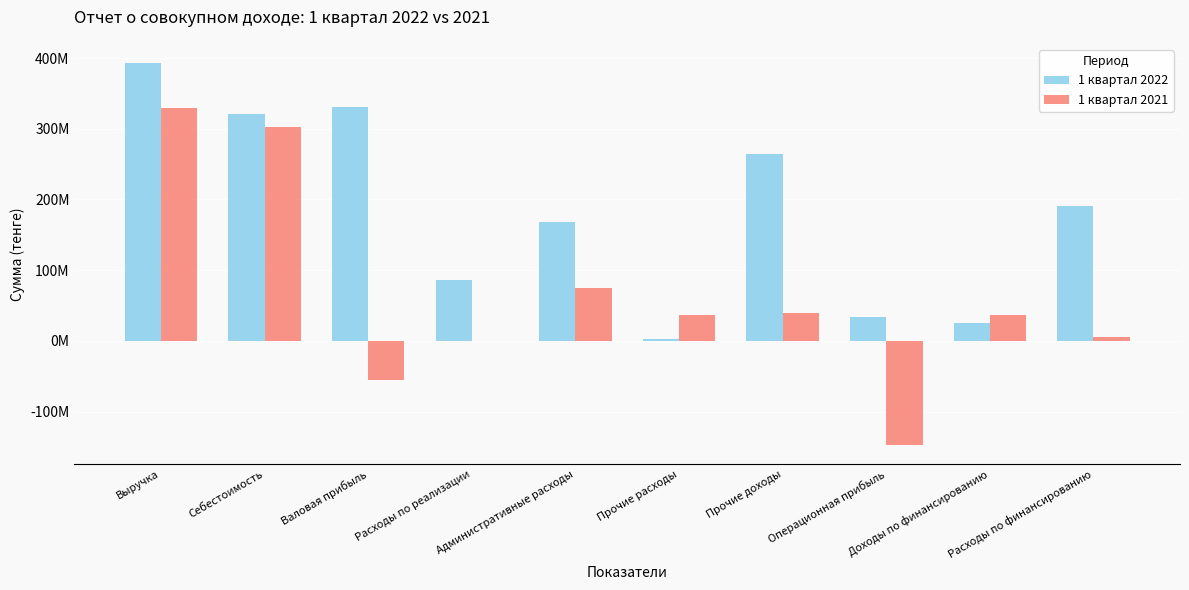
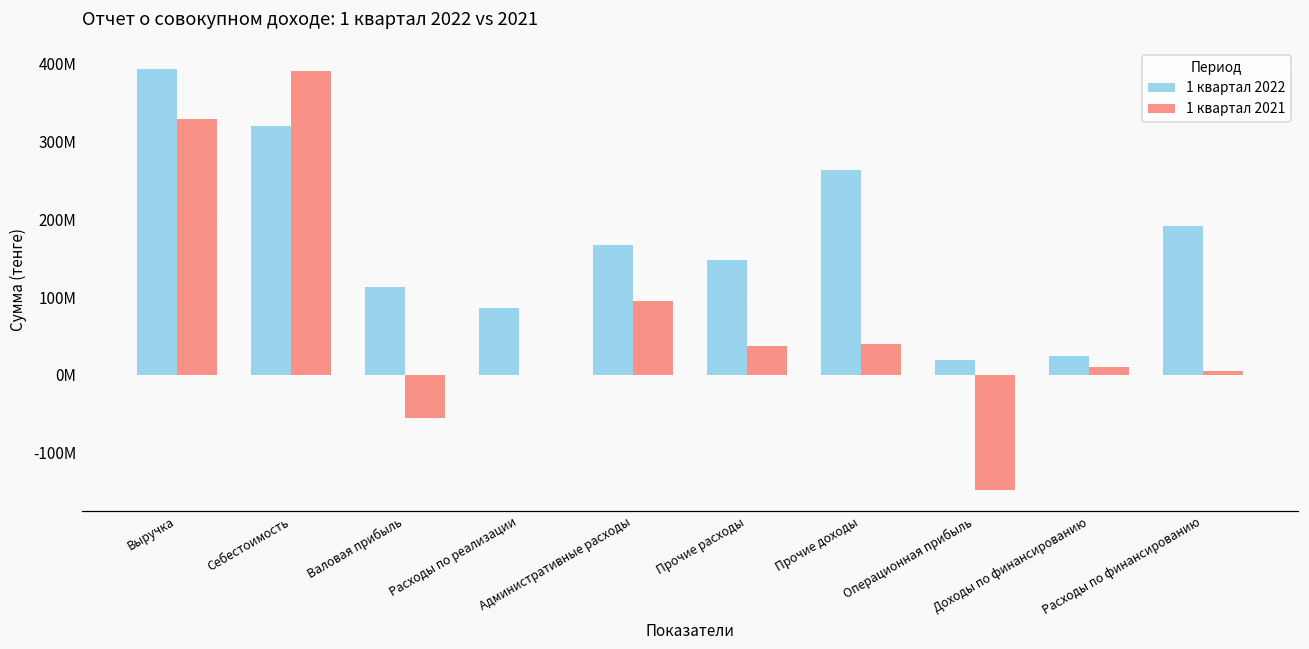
1 квартал 2021, Себестоимость: 300000000 -> 390000000
1 квартал 2022, Валовая прибыль: 330000000 -> 110000000
1 квартал 2021, Административные расходы: 70000000 -> 100000000
1 квартал 2022, Прочие расходы: 0 -> 150000000
1 квартал 2022, Операционная прибыль: 30000000 -> 20000000
1 квартал 2021, Доходы по финансированию: 40000000 -> 10000000
